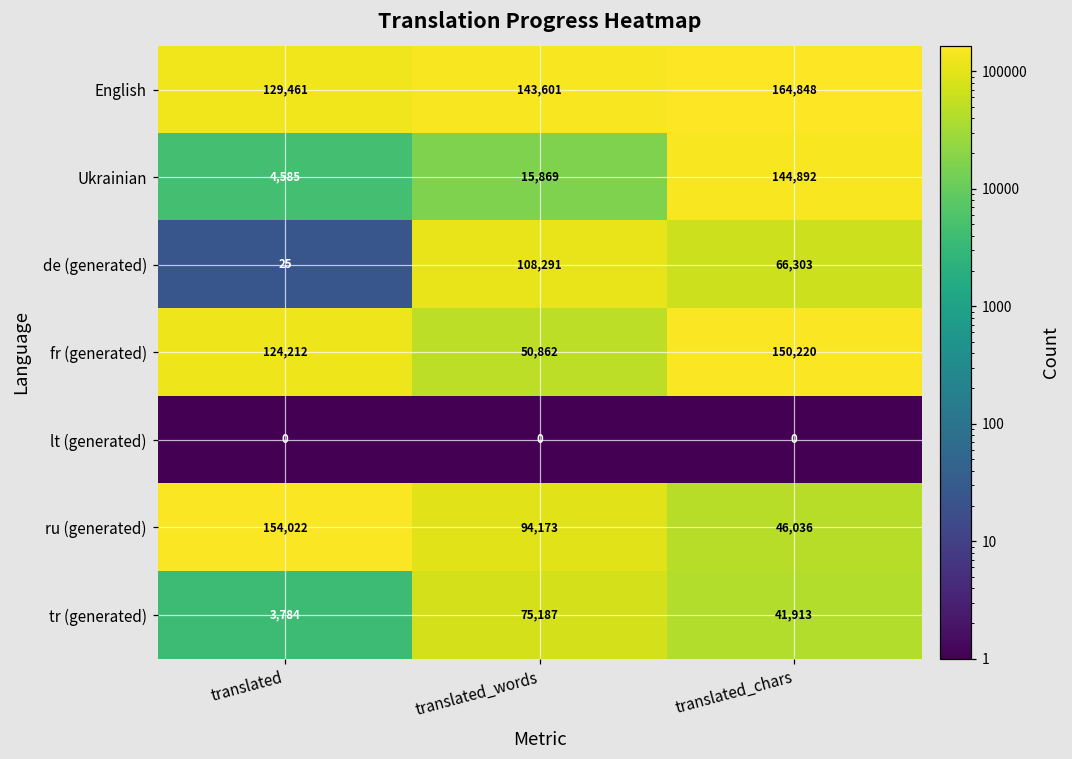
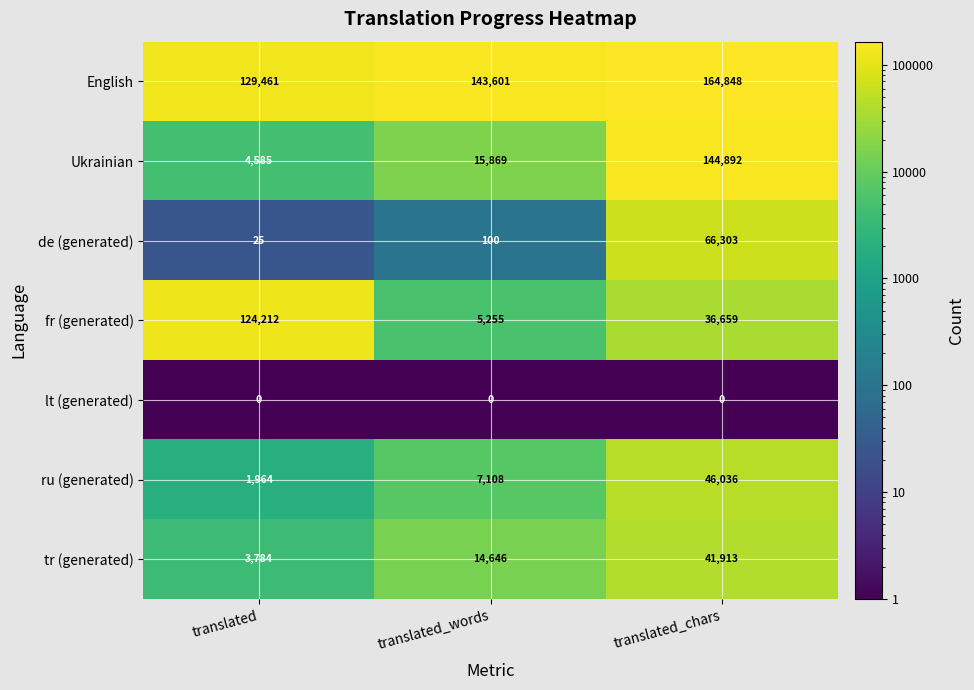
de (generated), translated_words: 108,291 -> 100
fr (generated), translated_words: 50,862 -> 5,255
fr (generated), translated_chars: 150,220 -> 36,659
ru (generated), translated: 154,022 -> 1,964
ru (generated), translated_words: 94,173 -> 7,108
tr (generated), translated_words: 75,187 -> 14,646
